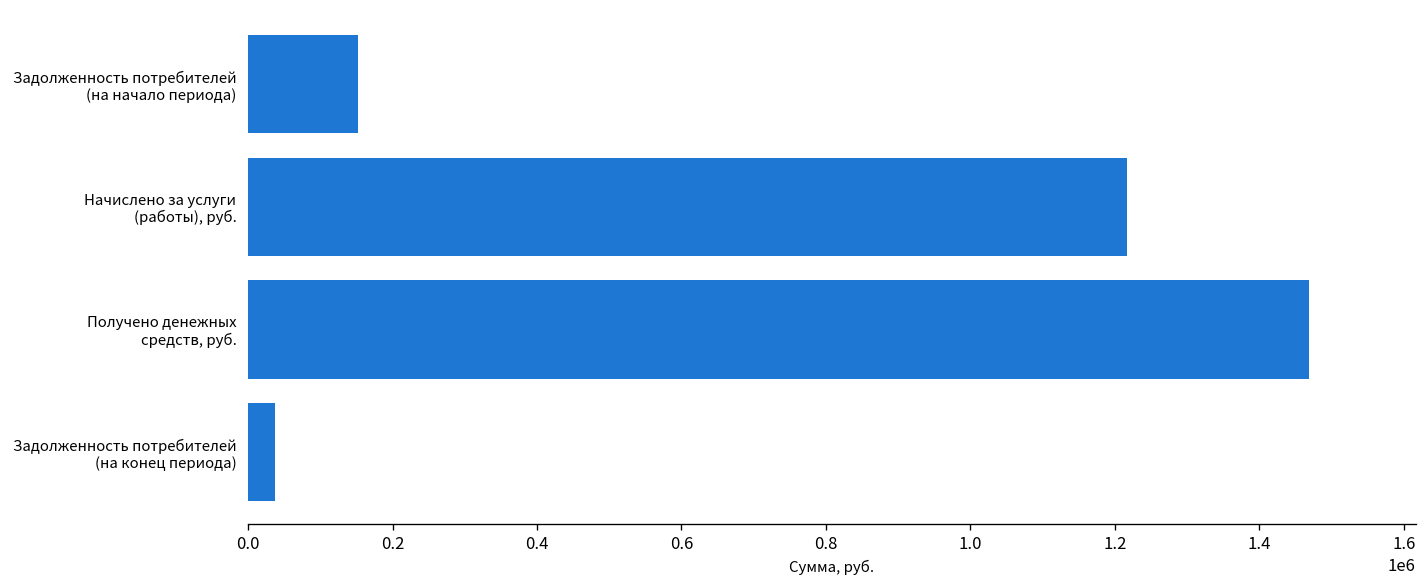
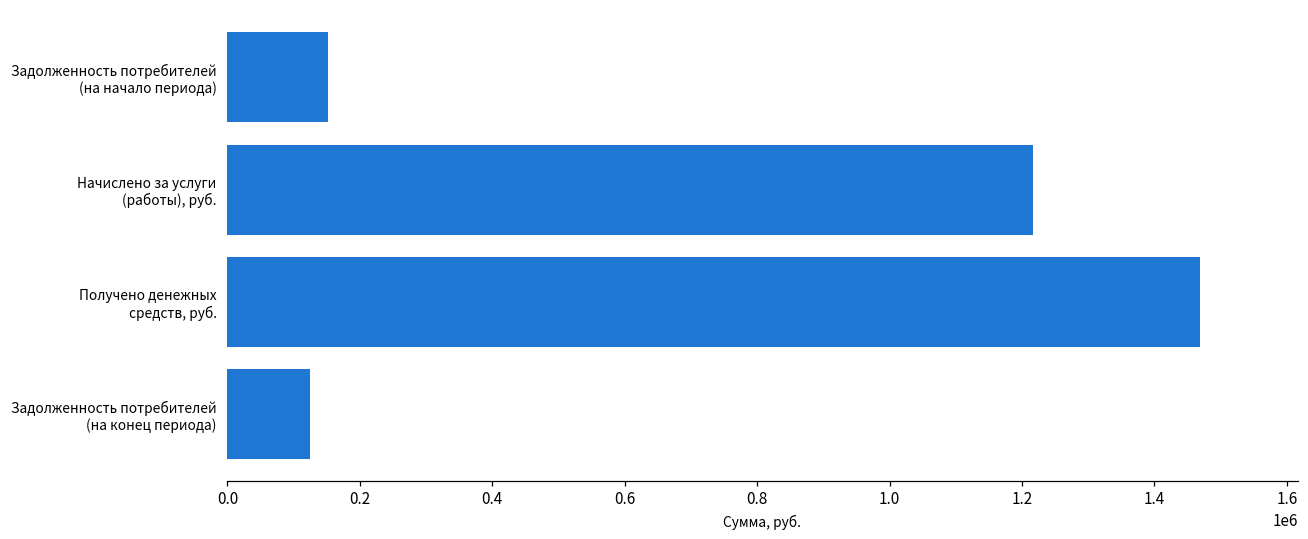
Задолженность потребителей (на конец периода): 40000 -> 120000
